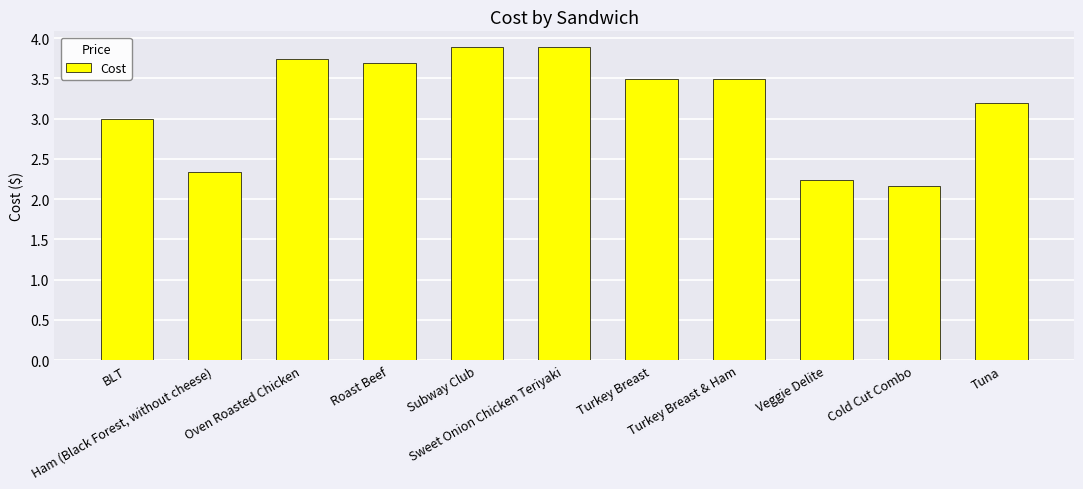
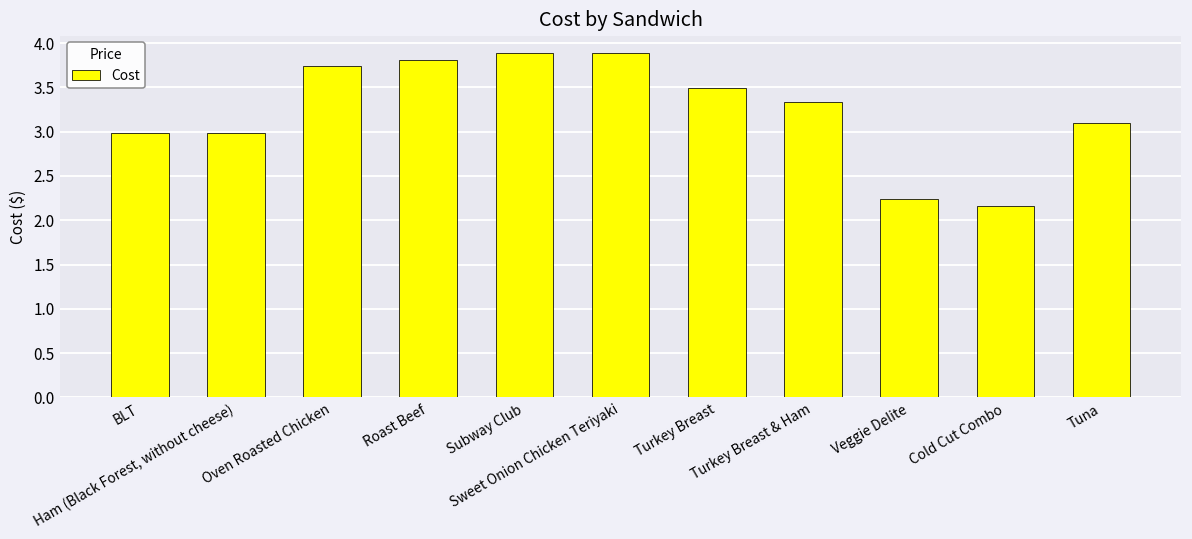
Ham (Black Forest, without cheese): 2.3 -> 3.0
Roast Beef: 3.7 -> 3.8
Turkey Breast & Ham: 3.5 -> 3.3
Tuna: 3.2 -> 3.1
